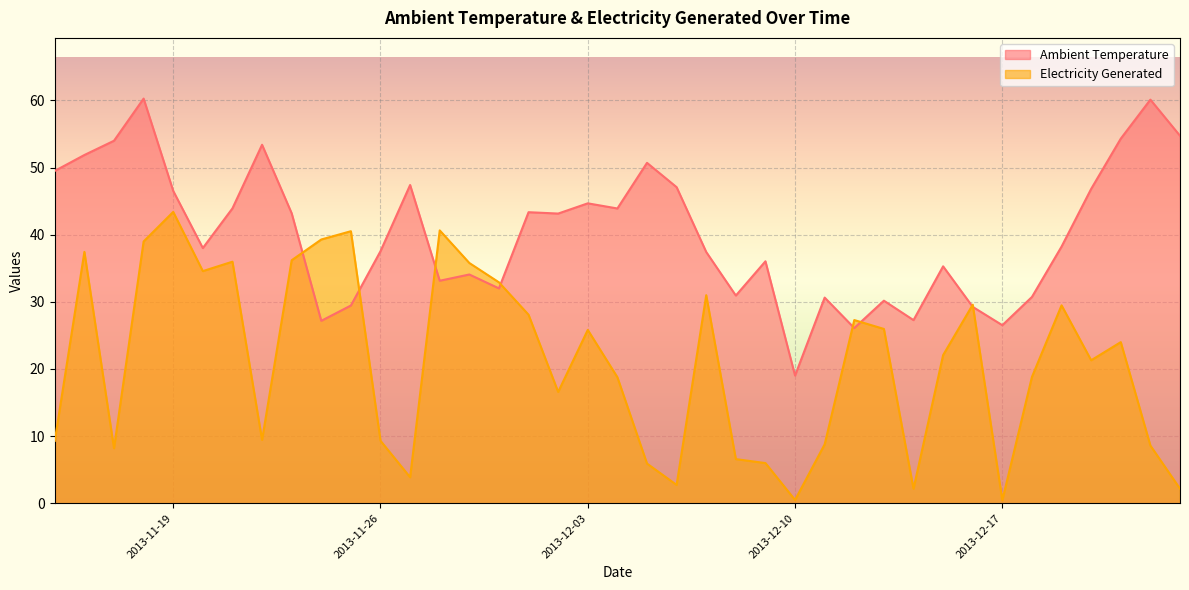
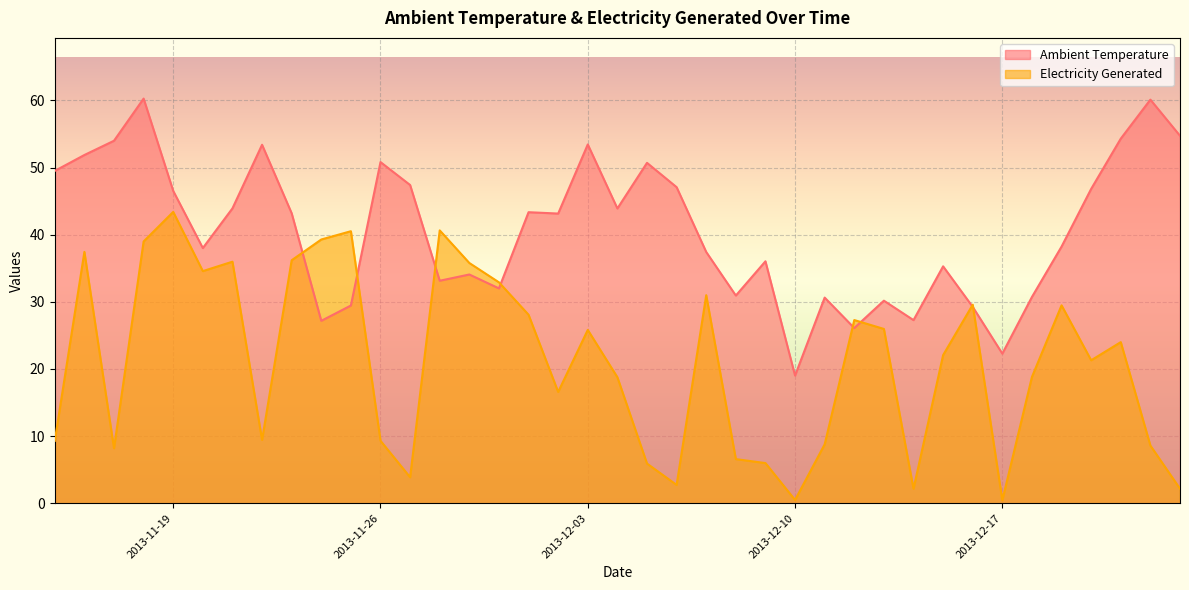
Ambient Temperature, 2013-11-26: 38 -> 51
Ambient Temperature, 2013-12-03: 45 -> 53
Ambient Temperature, 2013-12-17: 27 -> 22
